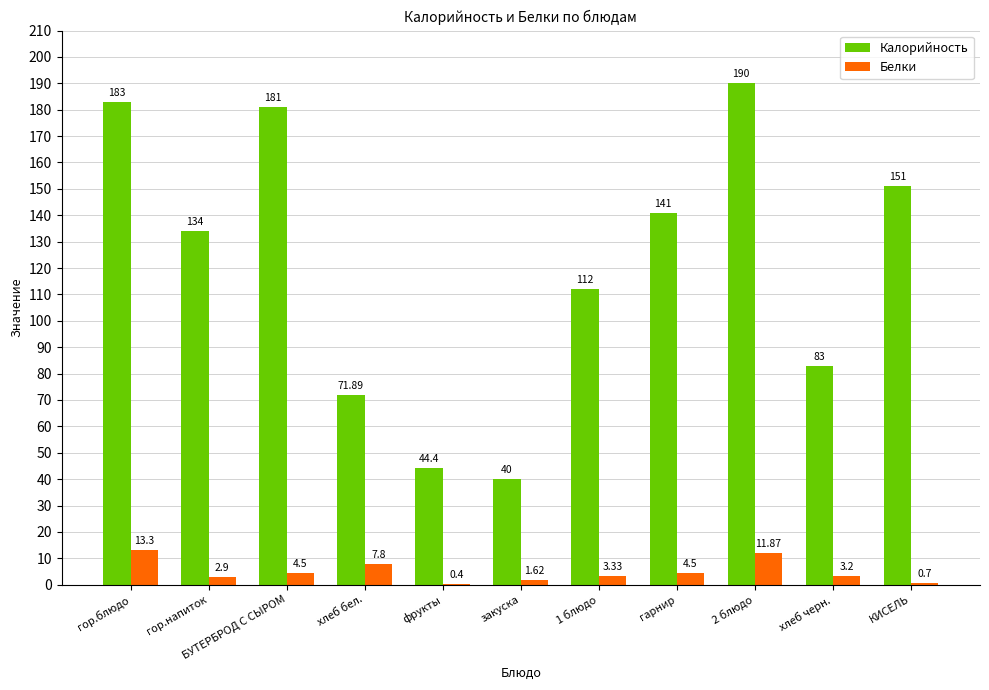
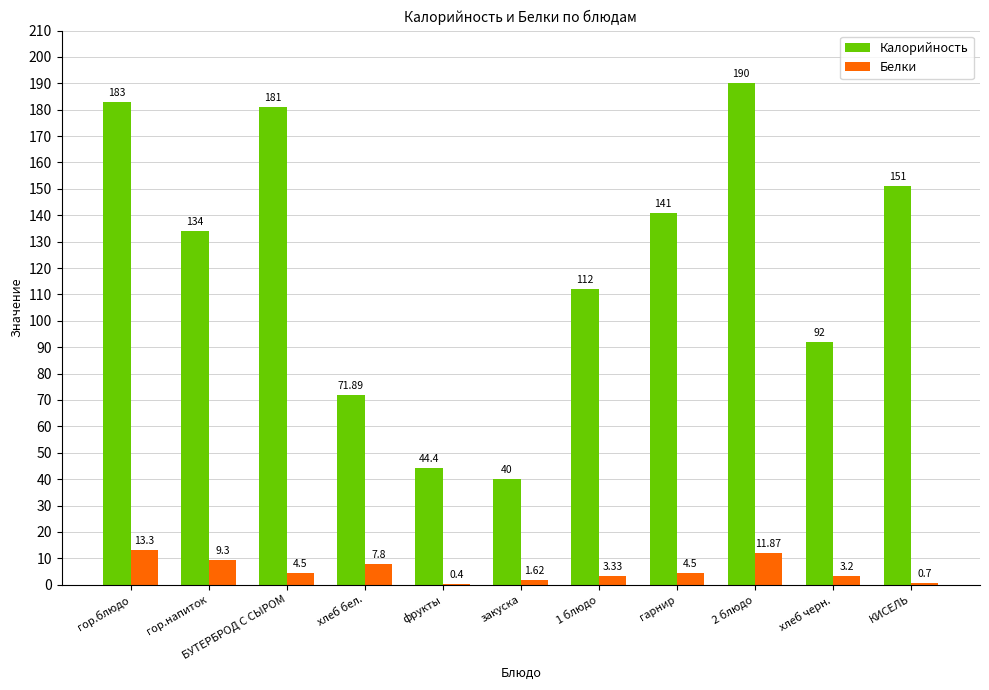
Белки, гор.напиток: 2.9 -> 9.3
Калорийность, хлеб черн.: 83 -> 92
